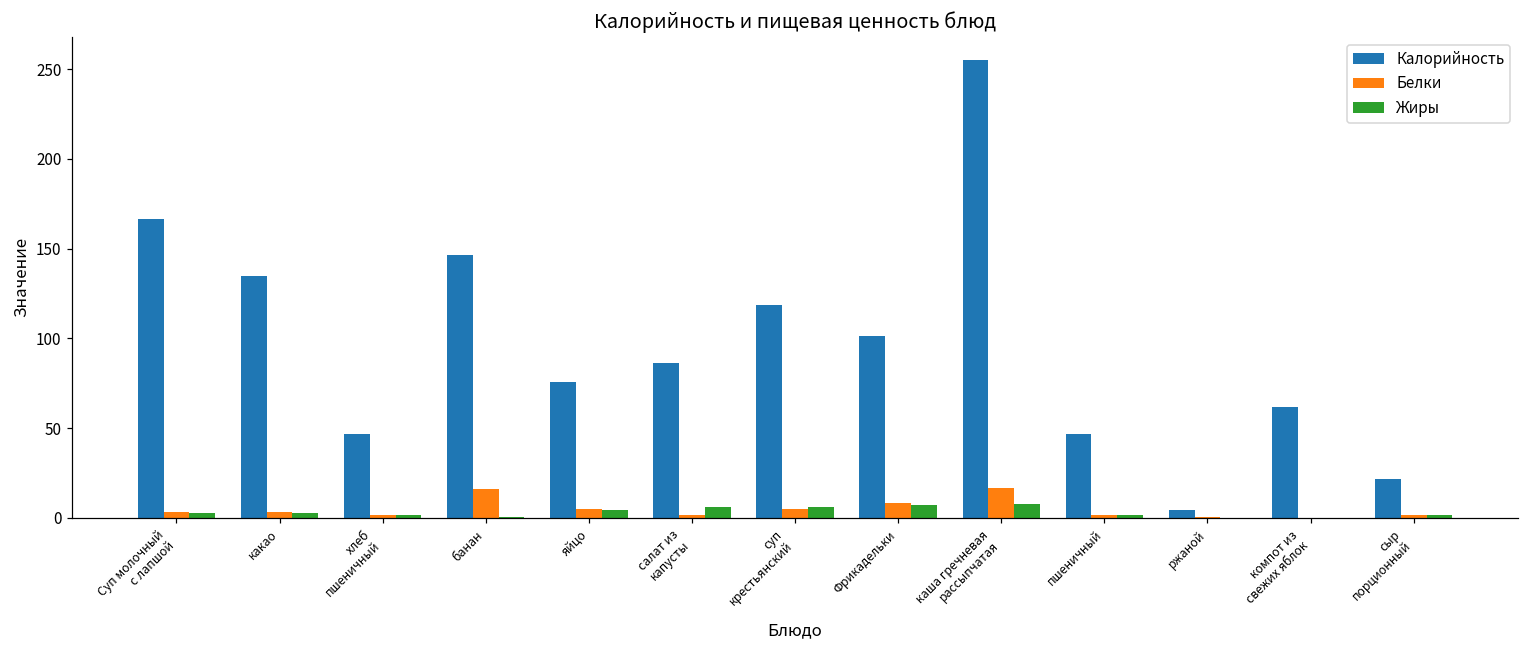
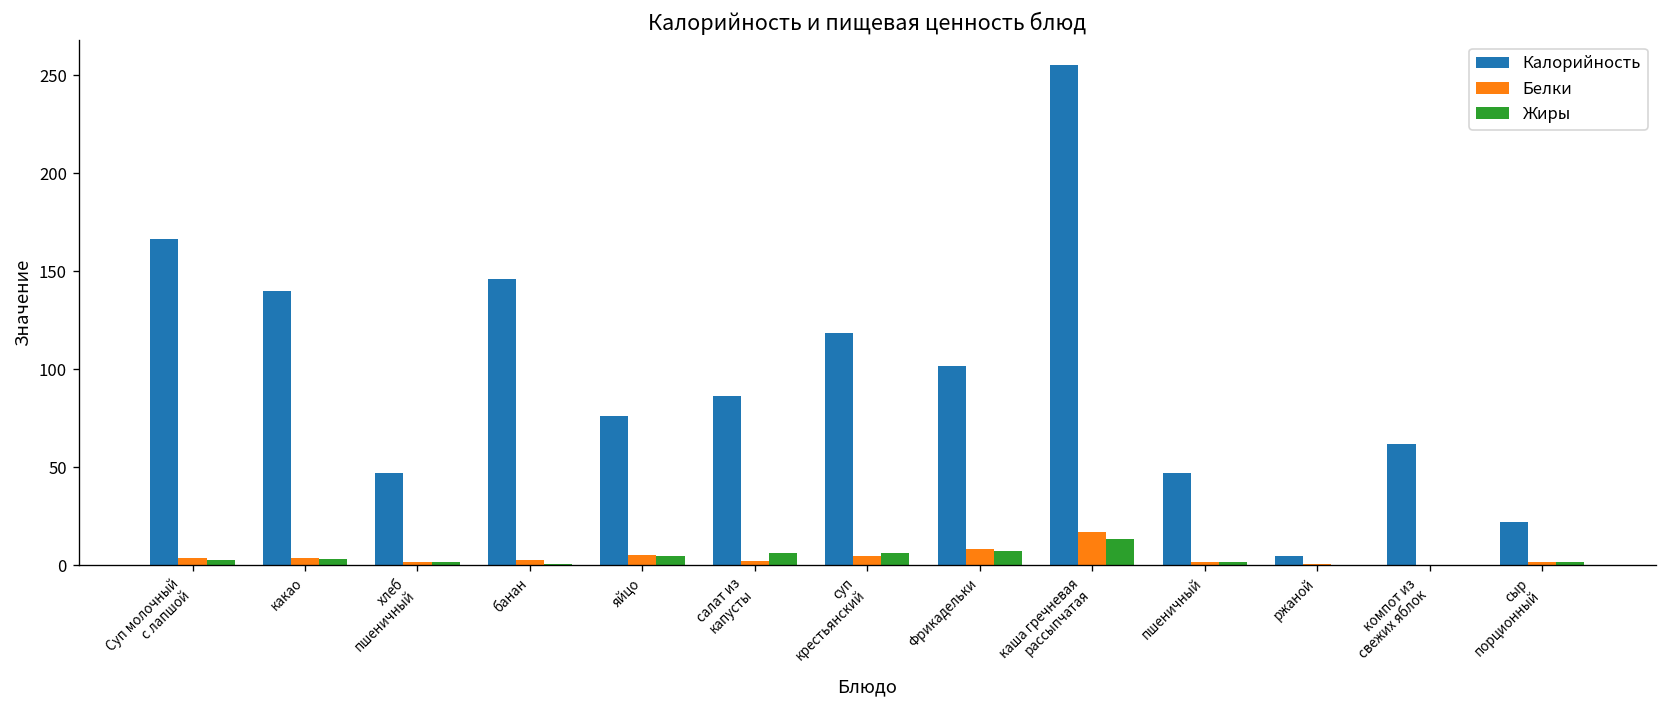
Калорийность, какао: 135 -> 140
Белки, банан: 16 -> 2
Жиры, каша гречневая рассыпчатая: 8 -> 13
